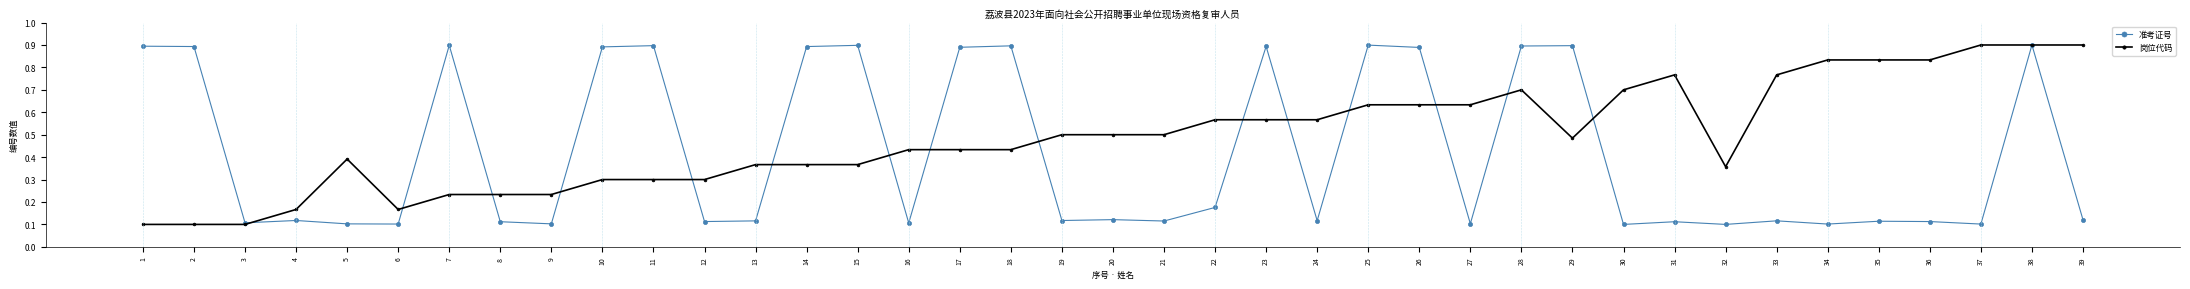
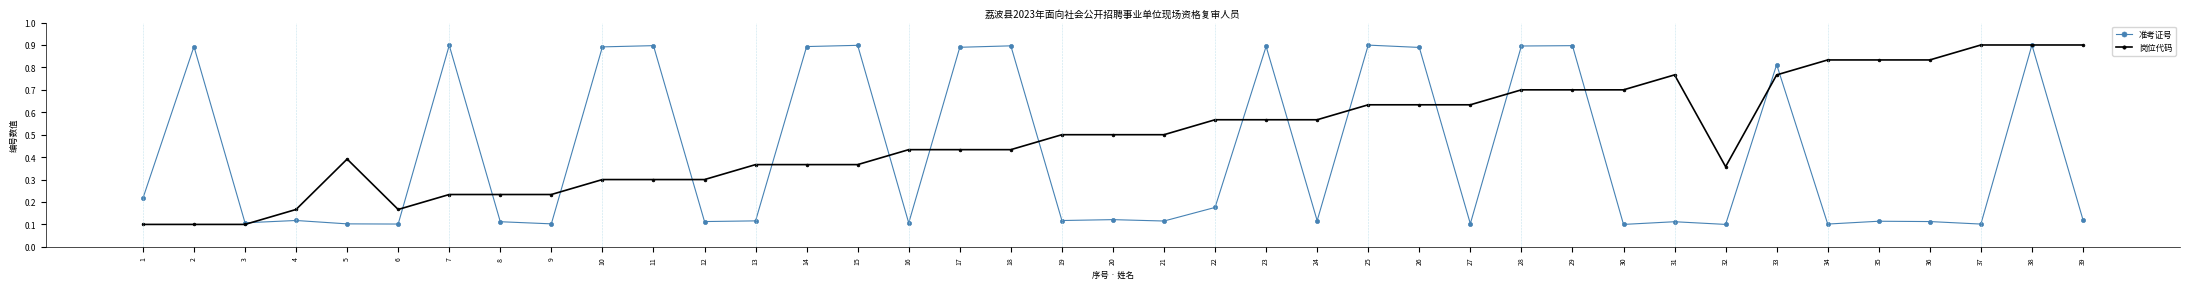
准考证号, 1: 0.89 -> 0.22
岗位代码, 29: 0.48 -> 0.70
准考证号, 33: 0.12 -> 0.81
